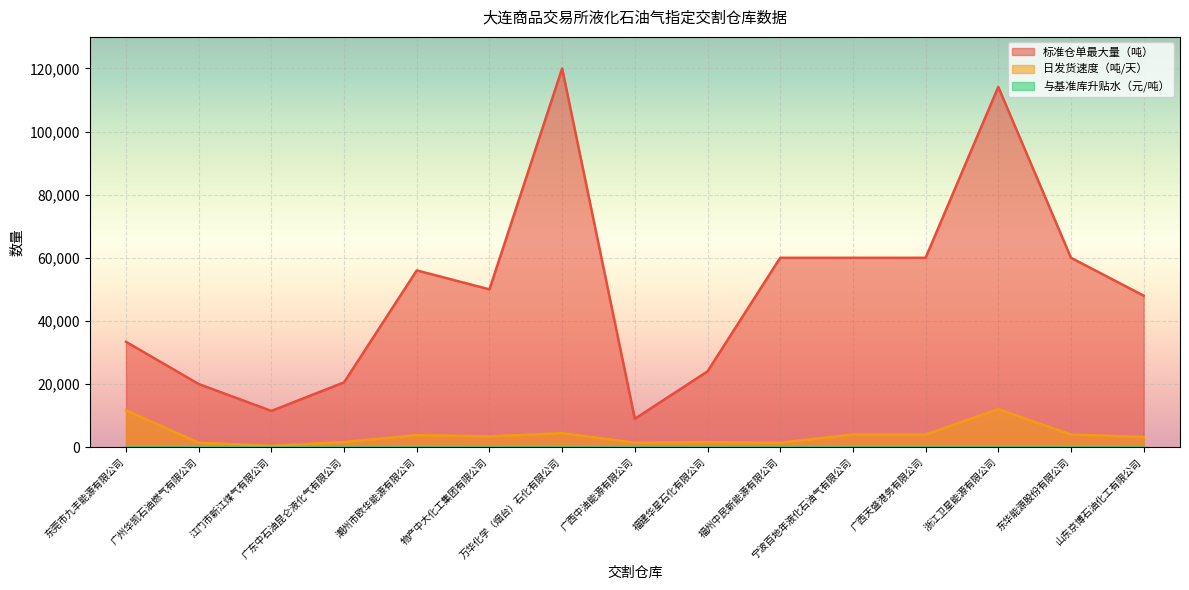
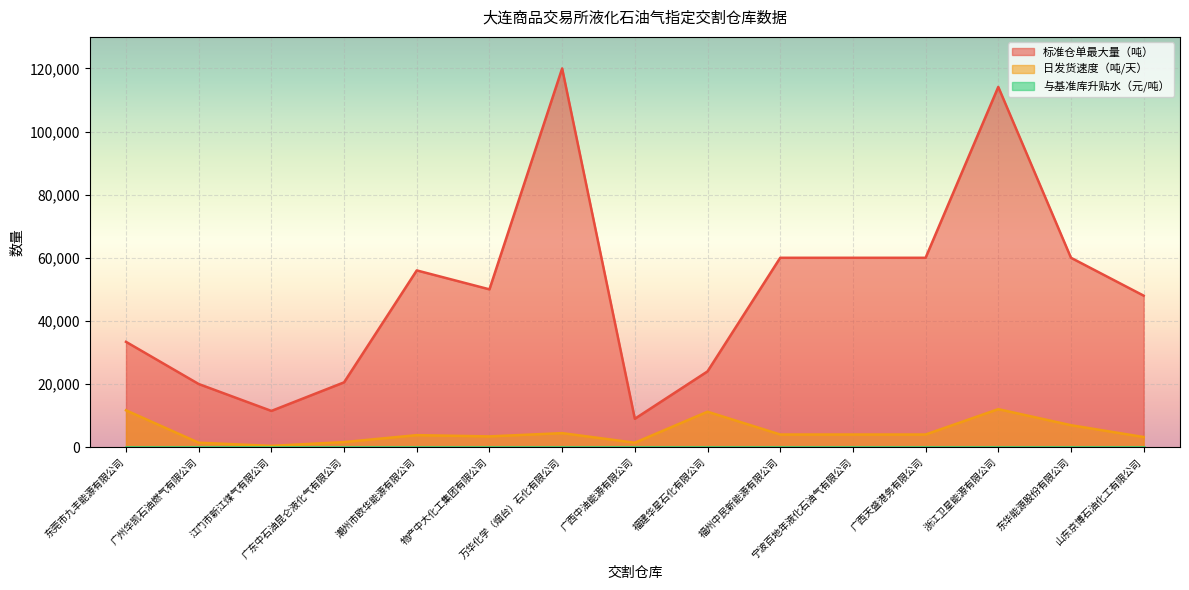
日发货速度（吨/天）, 福建华星石化有限公司: 2,000 -> 11,000
日发货速度（吨/天）, 福州中民新能源有限公司: 1,000 -> 4,000
日发货速度（吨/天）, 东华能源股份有限公司: 4,000 -> 7,000
